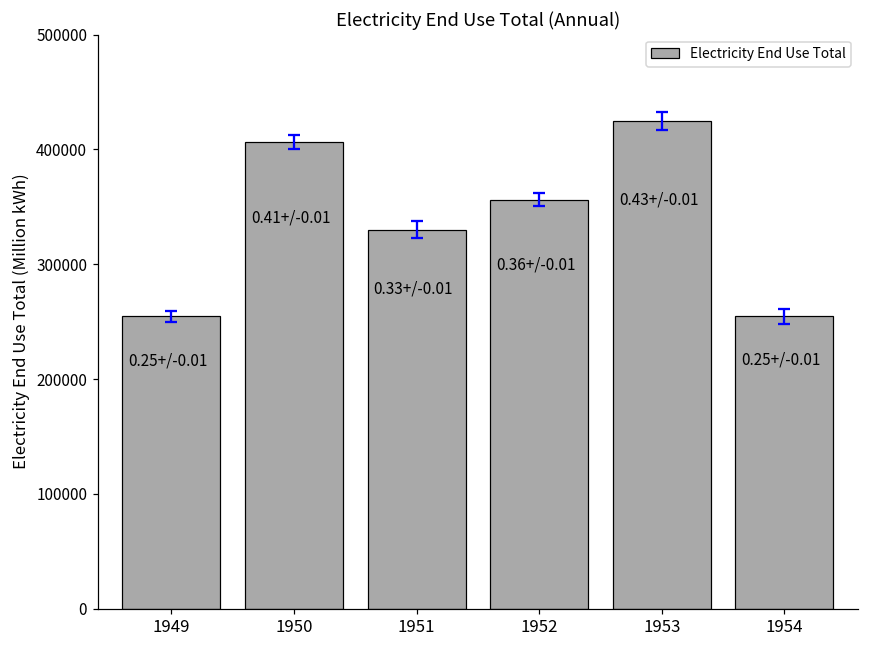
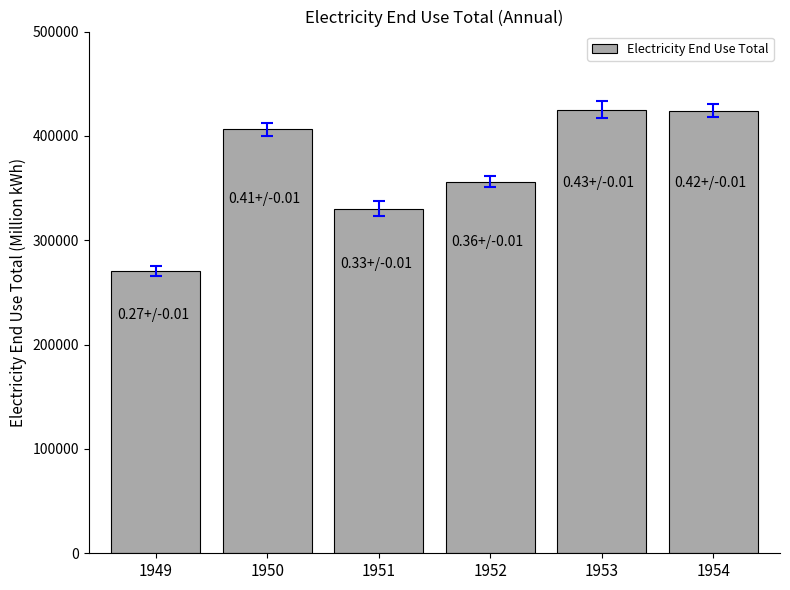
Electricity End Use Total, 1949: 0.25+/ -> 0.27+/
Electricity End Use Total, 1954: 0.25+/ -> 0.42+/
